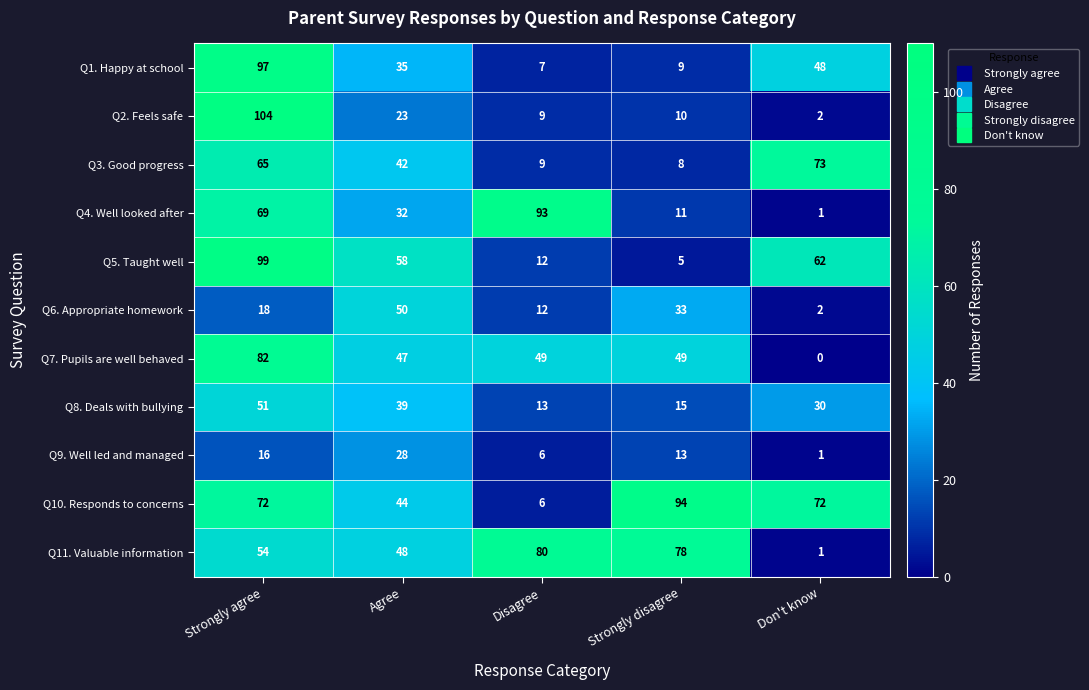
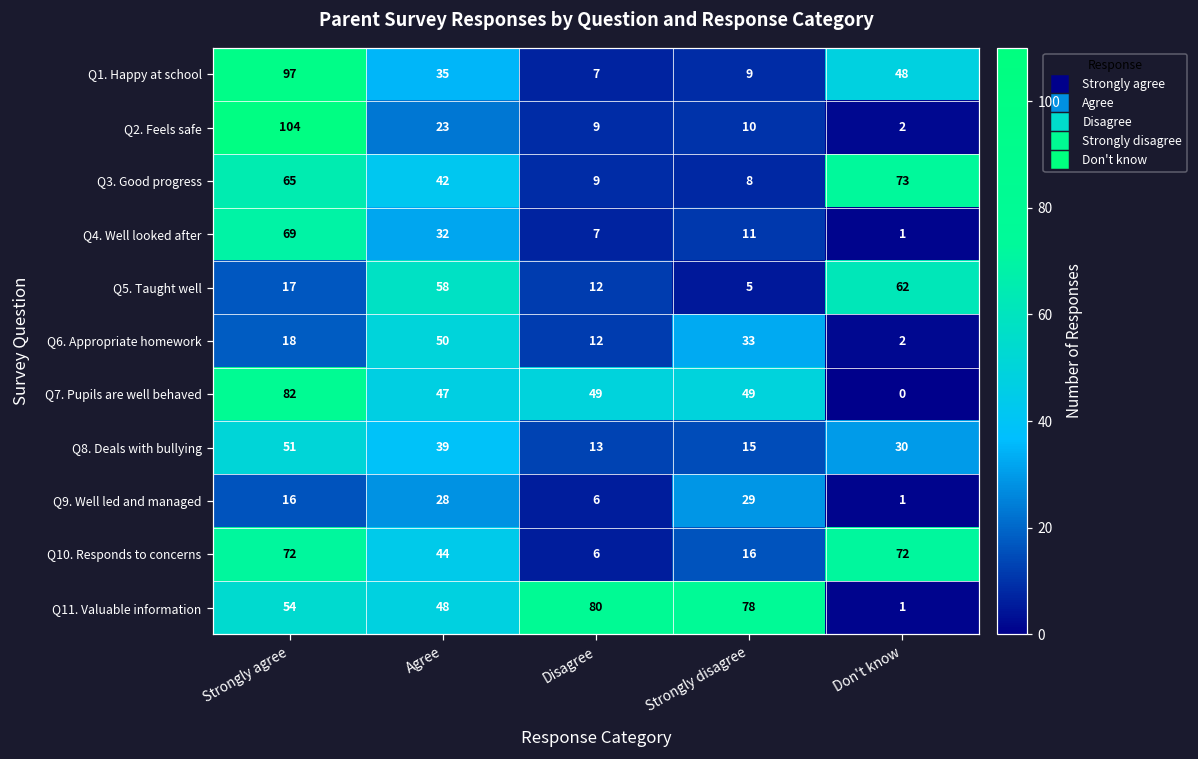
Q4. Well looked after, Disagree: 93 -> 7
Q5. Taught well, Strongly agree: 99 -> 17
Q9. Well led and managed, Strongly disagree: 13 -> 29
Q10. Responds to concerns, Strongly disagree: 94 -> 16
